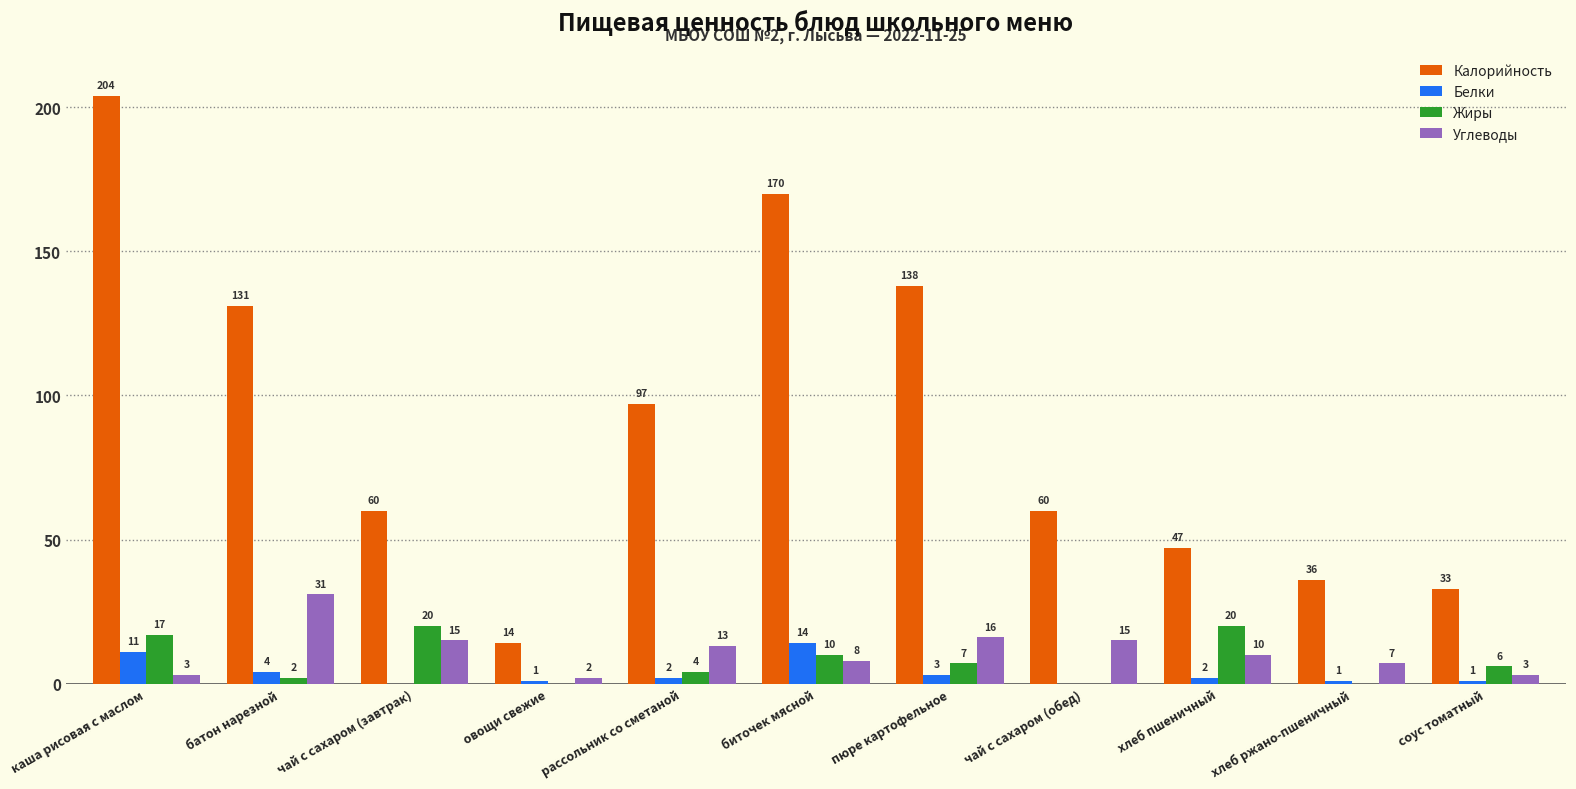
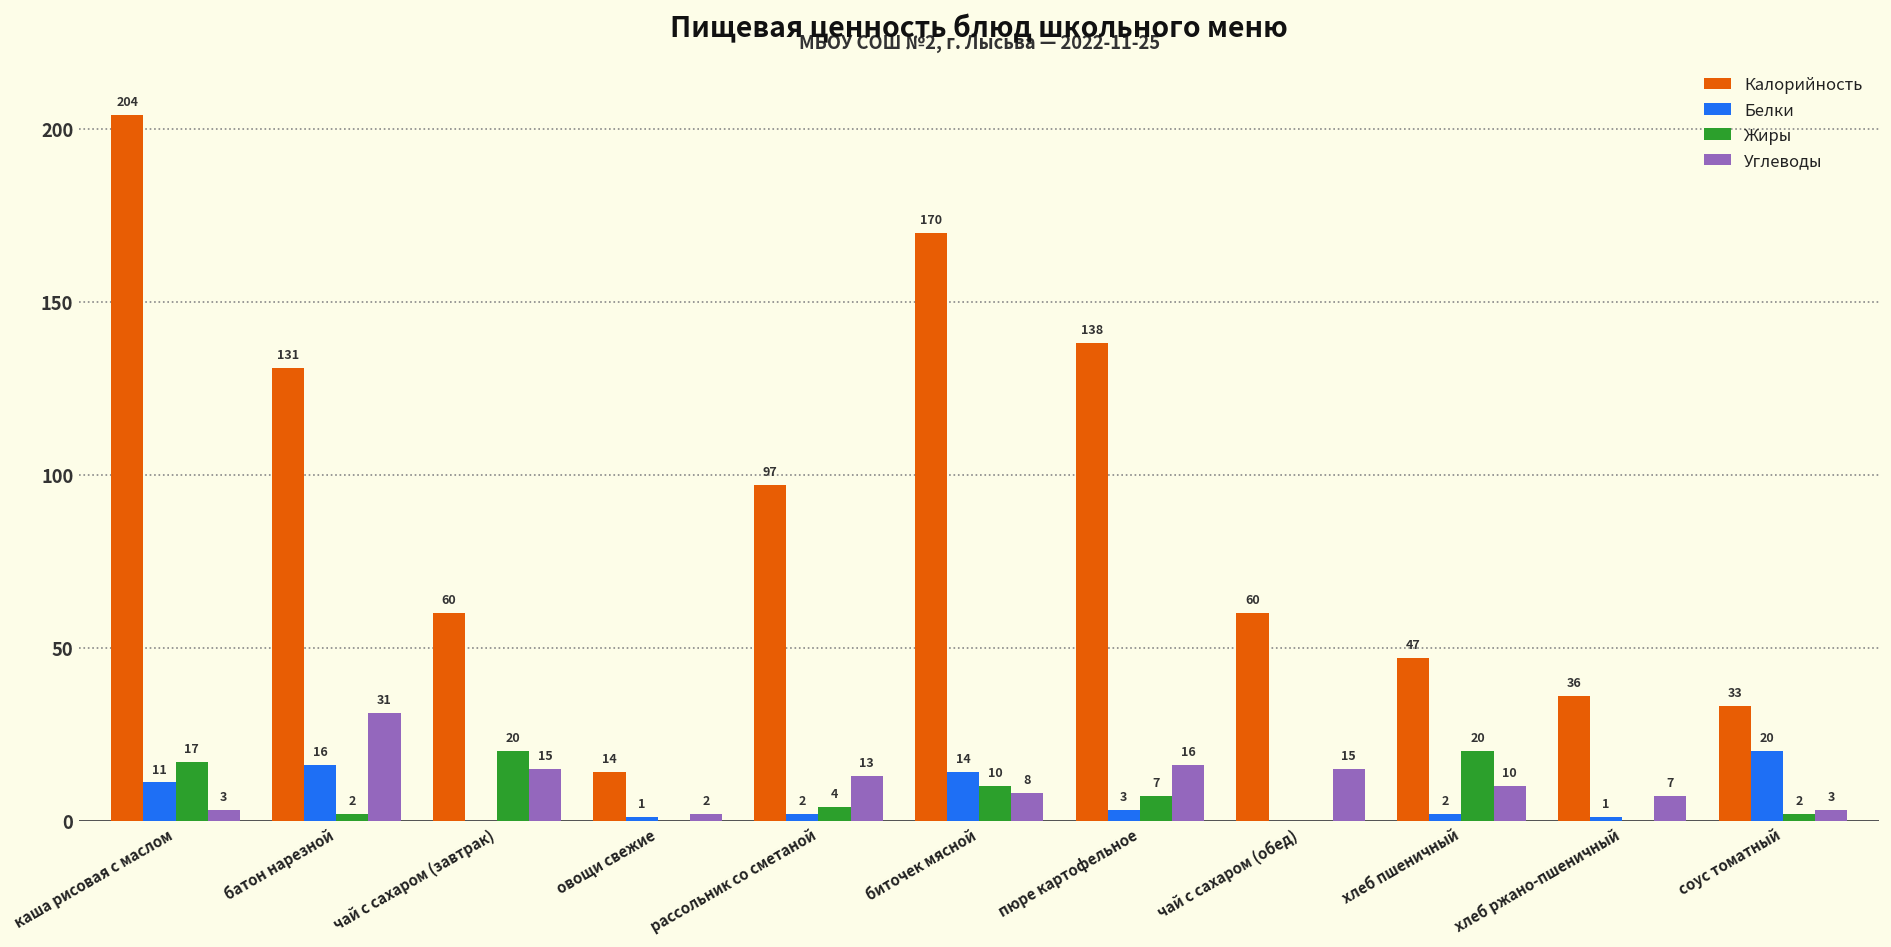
Белки, батон нарезной: 4 -> 16
Белки, соус томатный: 1 -> 20
Жиры, соус томатный: 6 -> 2
